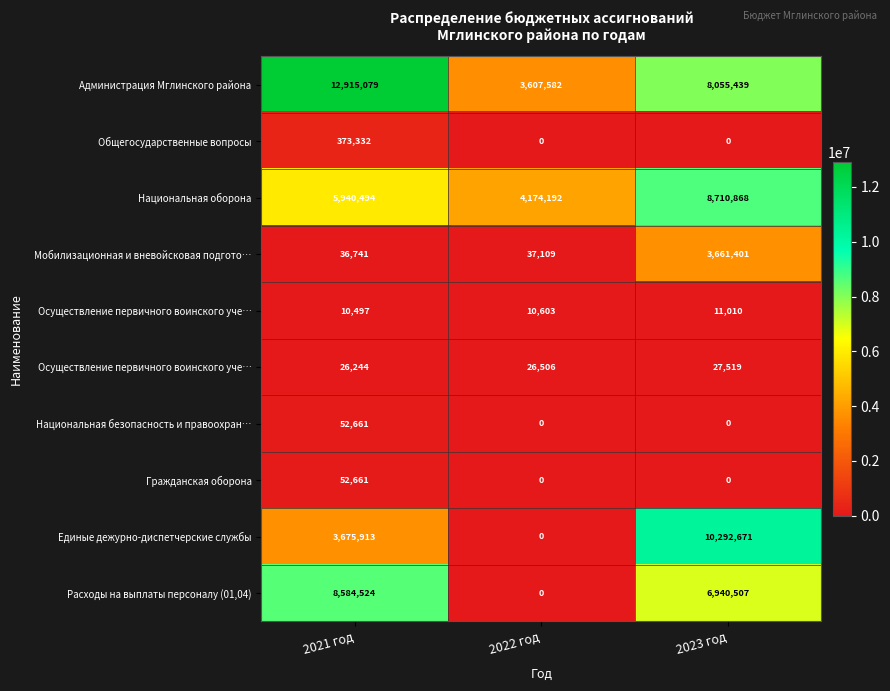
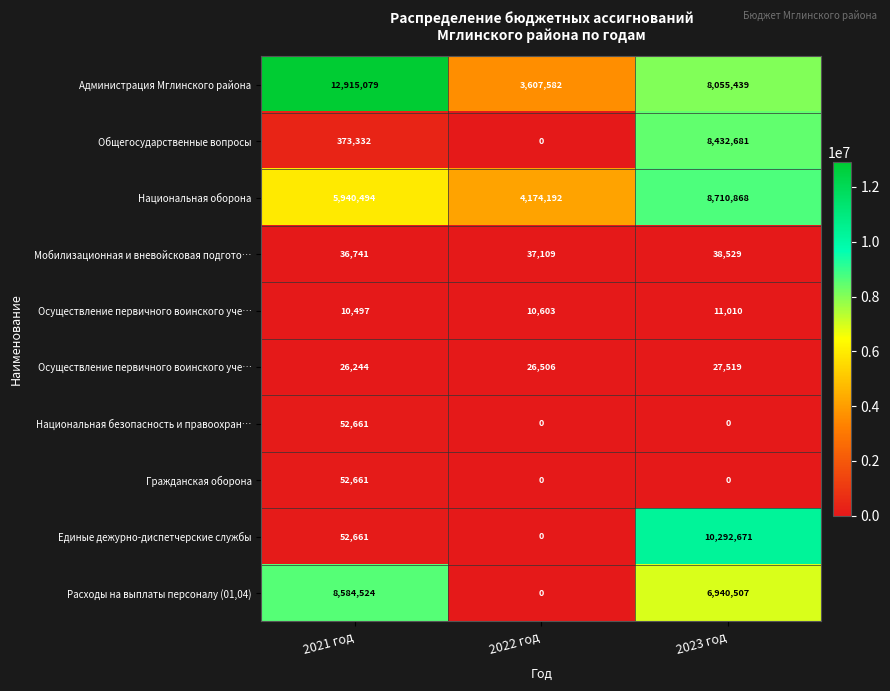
Общегосударственные вопросы, 2023 год: 0 -> 8,432,681
Мобилизационная и вневойсковая подгото…, 2023 год: 3,661,401 -> 38,529
Единые дежурно-диспетчерские службы, 2021 год: 3,675,913 -> 52,661
